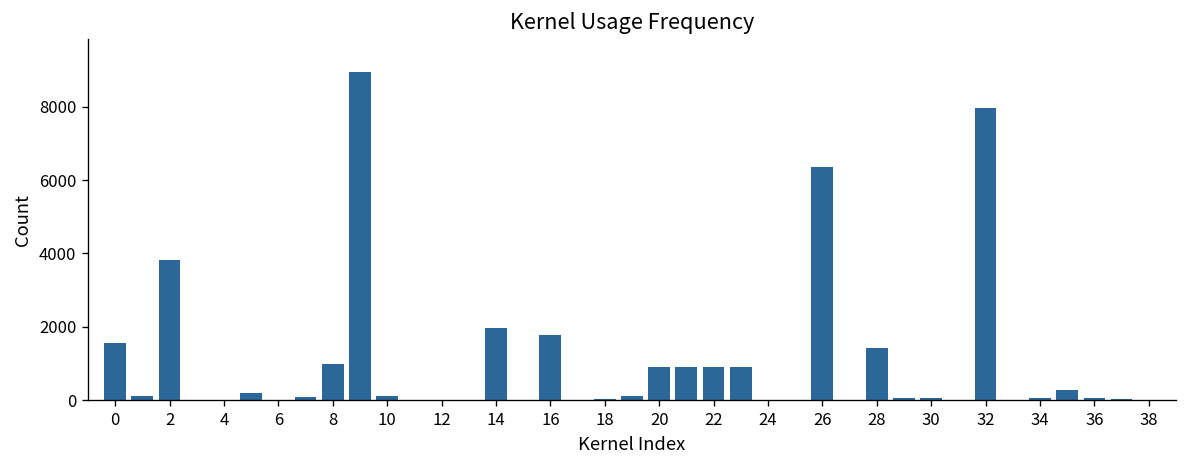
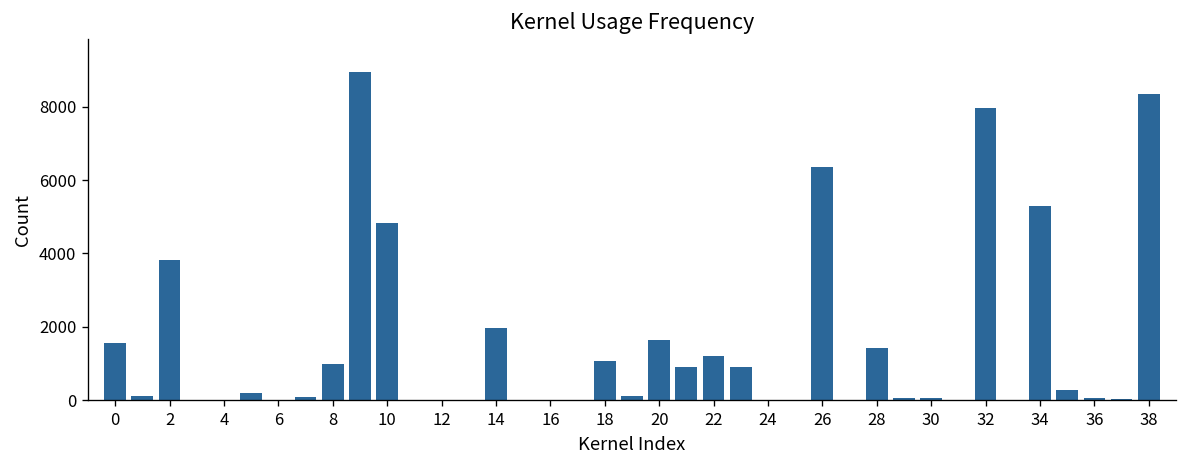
10: 100 -> 4800
16: 1800 -> 0
18: 0 -> 1100
20: 900 -> 1700
22: 900 -> 1200
34: 100 -> 5300
38: 0 -> 8300
